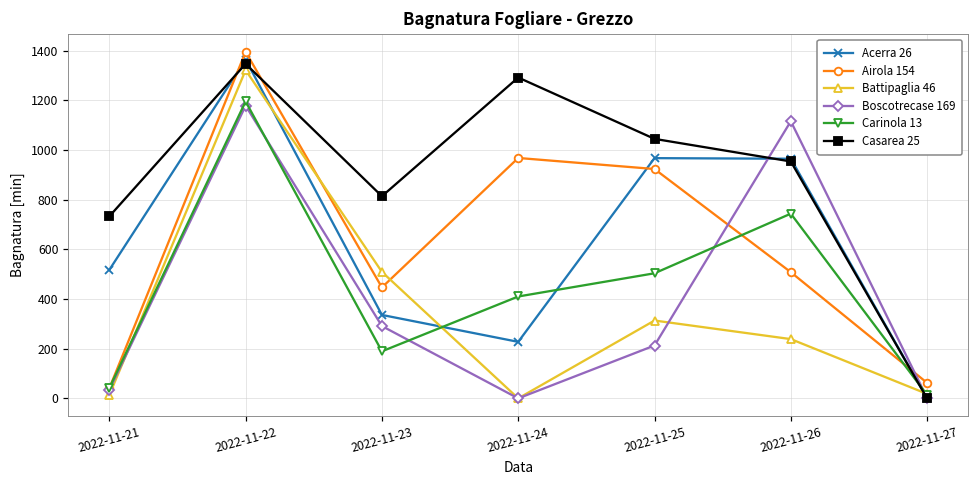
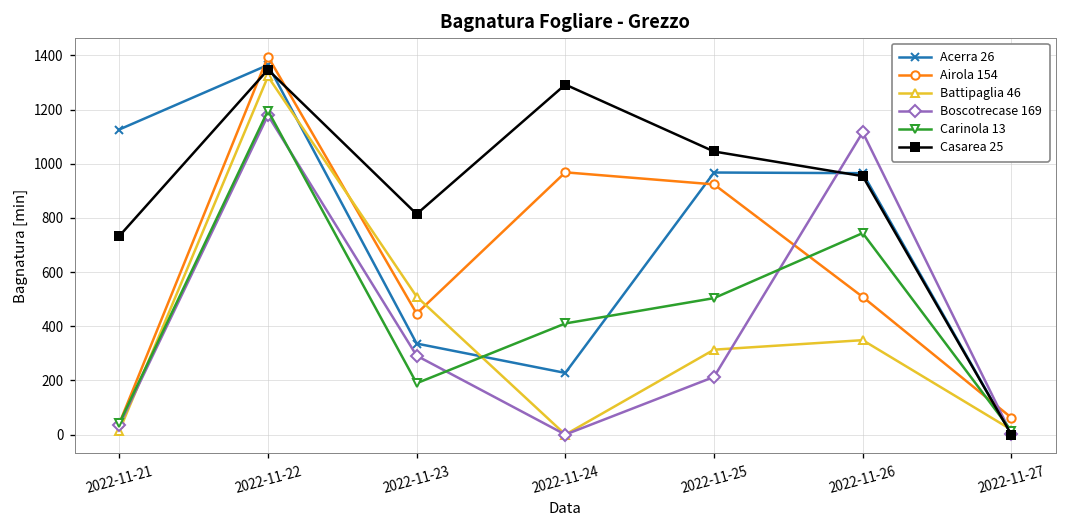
Acerra 26, 2022-11-21: 520 -> 1130
Battipaglia 46, 2022-11-26: 240 -> 350
